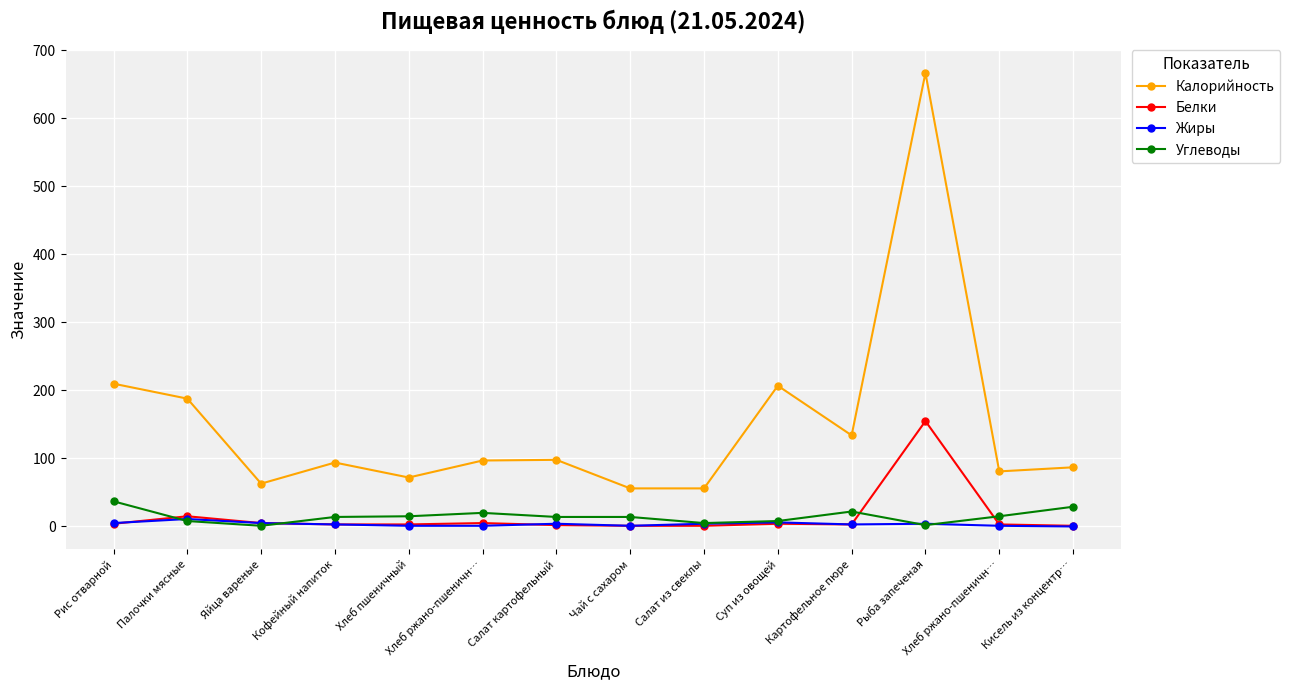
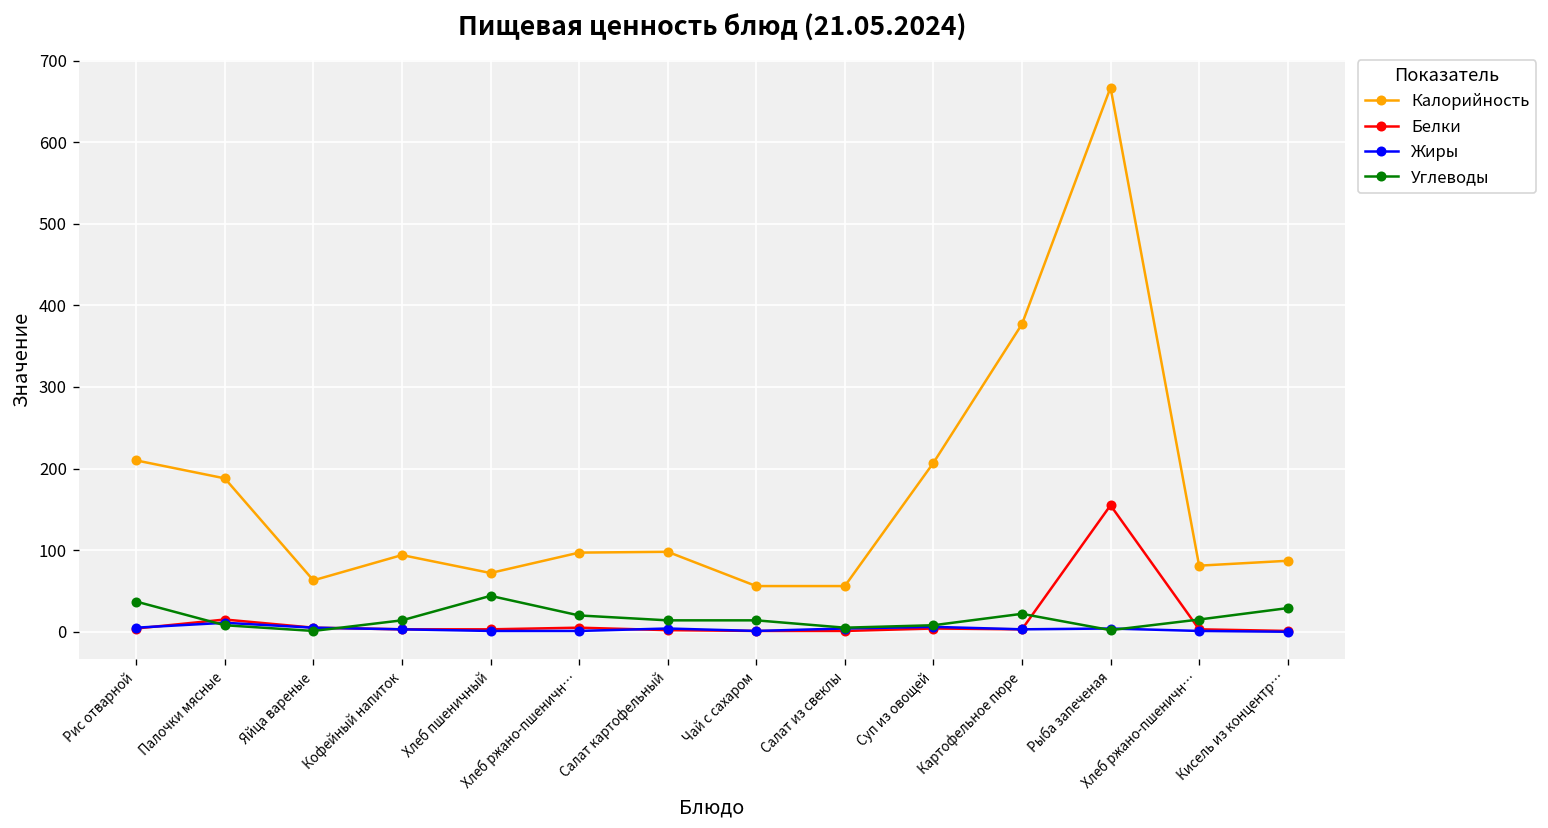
Углеводы, Хлеб пшеничный: 20 -> 40
Калорийность, Картофельное пюре: 130 -> 380
